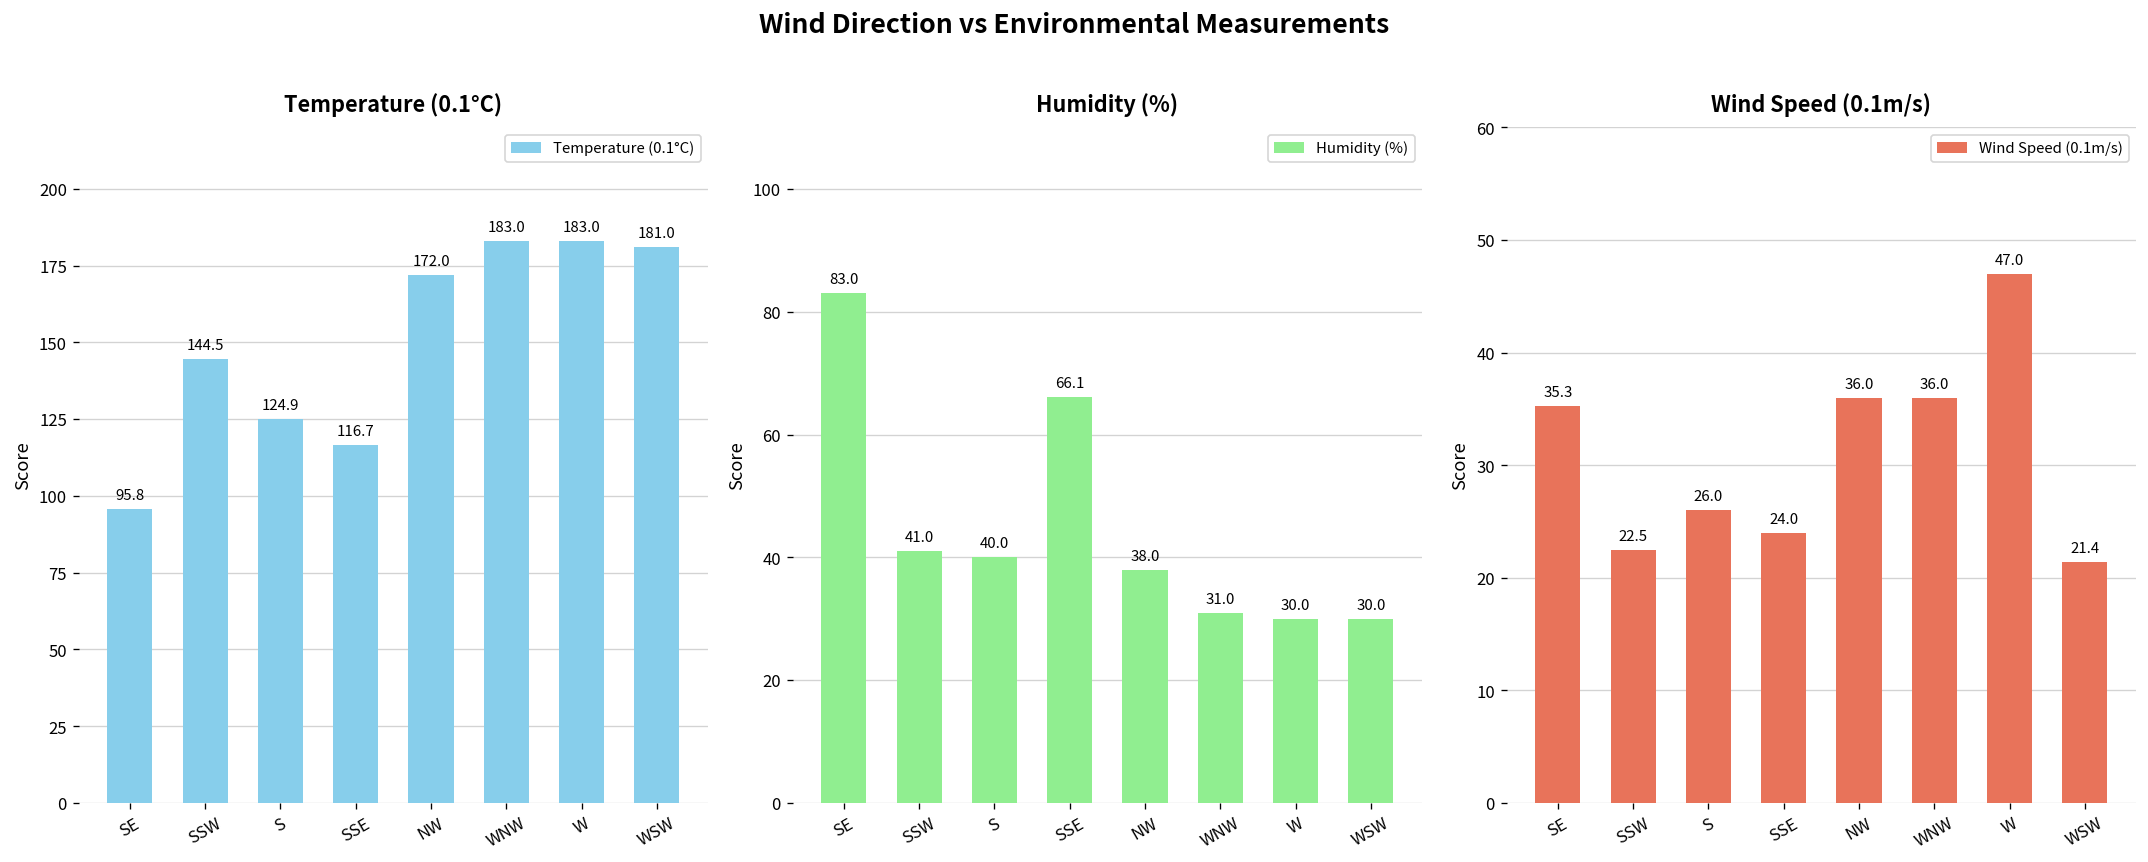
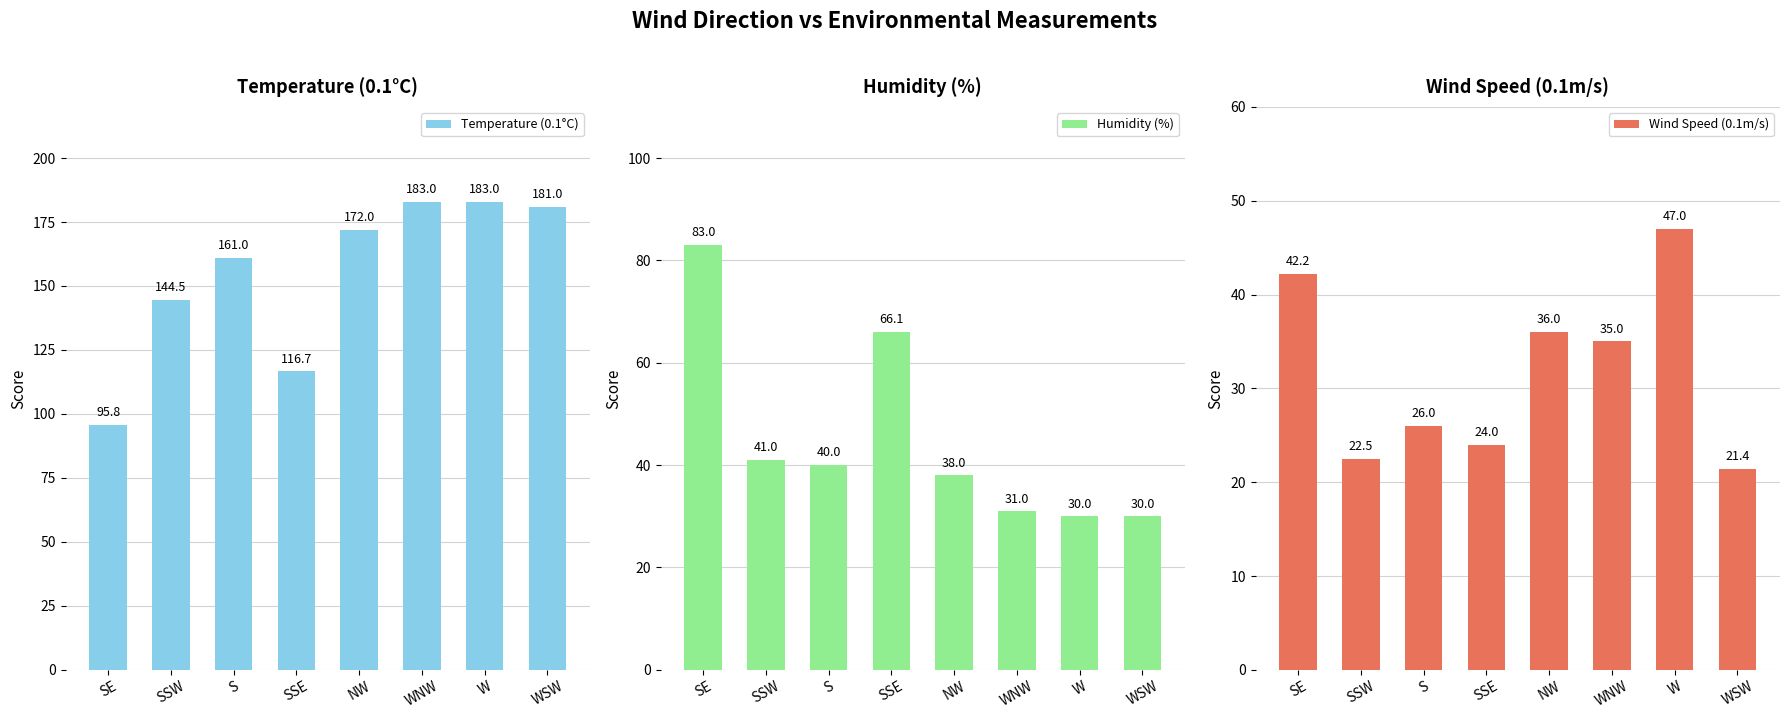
Temperature (0.1°C), S: 124.9 -> 161.0
Wind Speed (0.1m/s), SE: 35.3 -> 42.2
Wind Speed (0.1m/s), WNW: 36.0 -> 35.0
